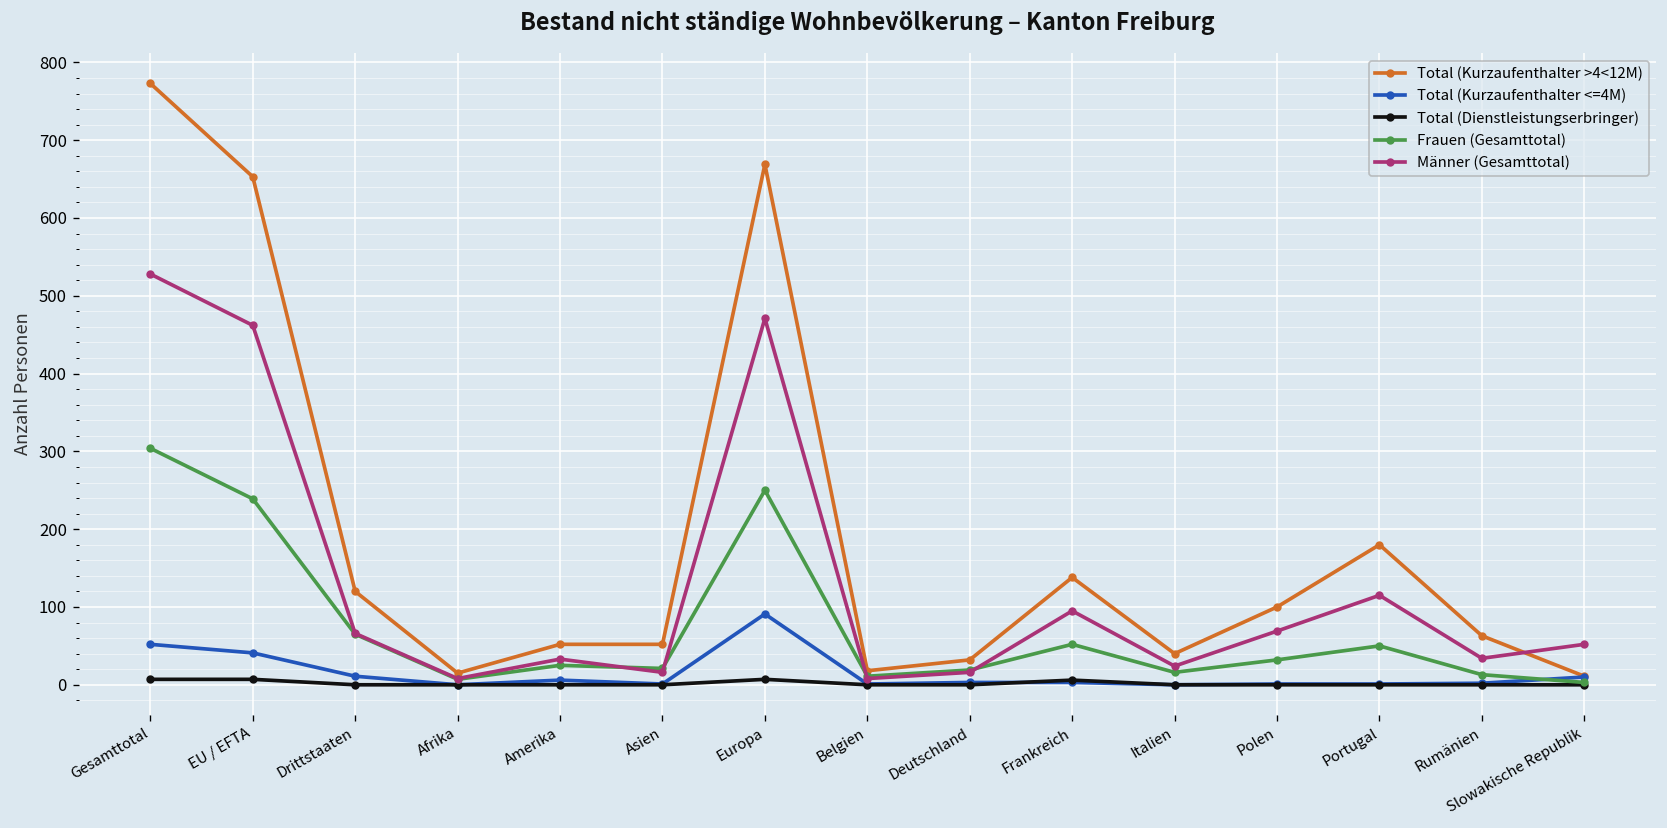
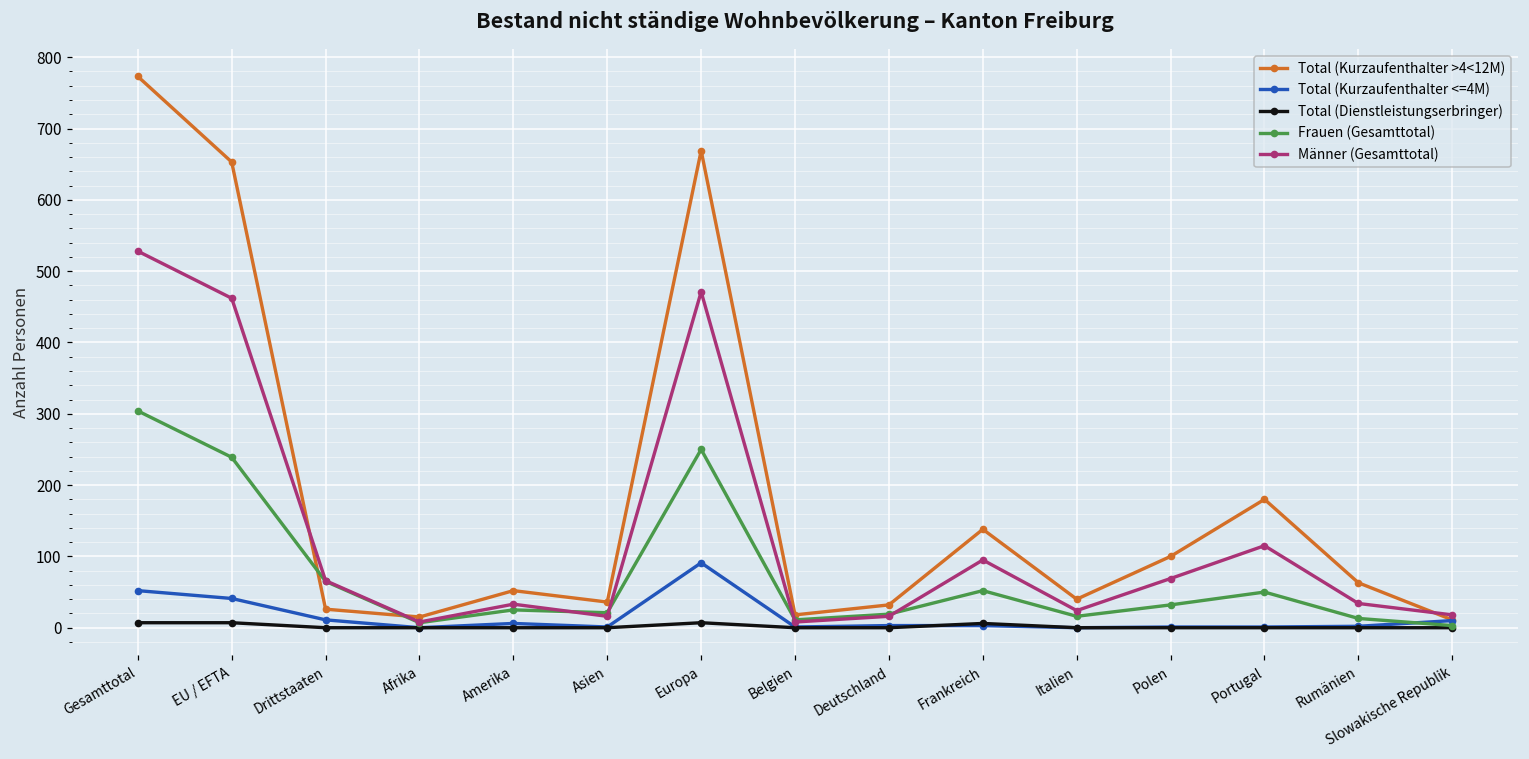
Total (Kurzaufenthalter >4<12M), Drittstaaten: 120 -> 30
Total (Kurzaufenthalter >4<12M), Asien: 50 -> 40
Männer (Gesamttotal), Slowakische Republik: 50 -> 20
